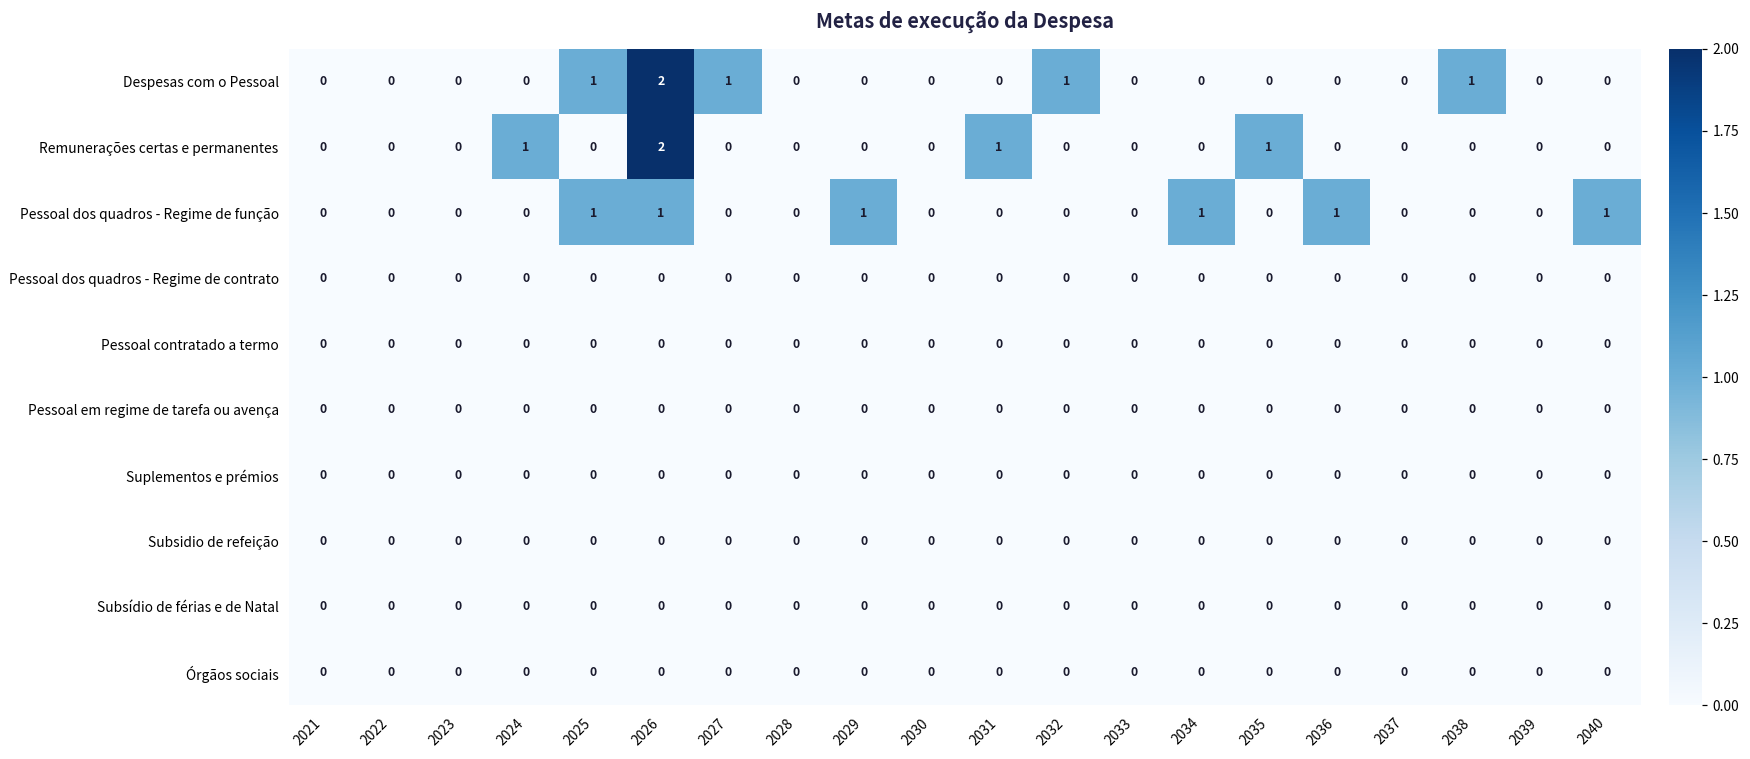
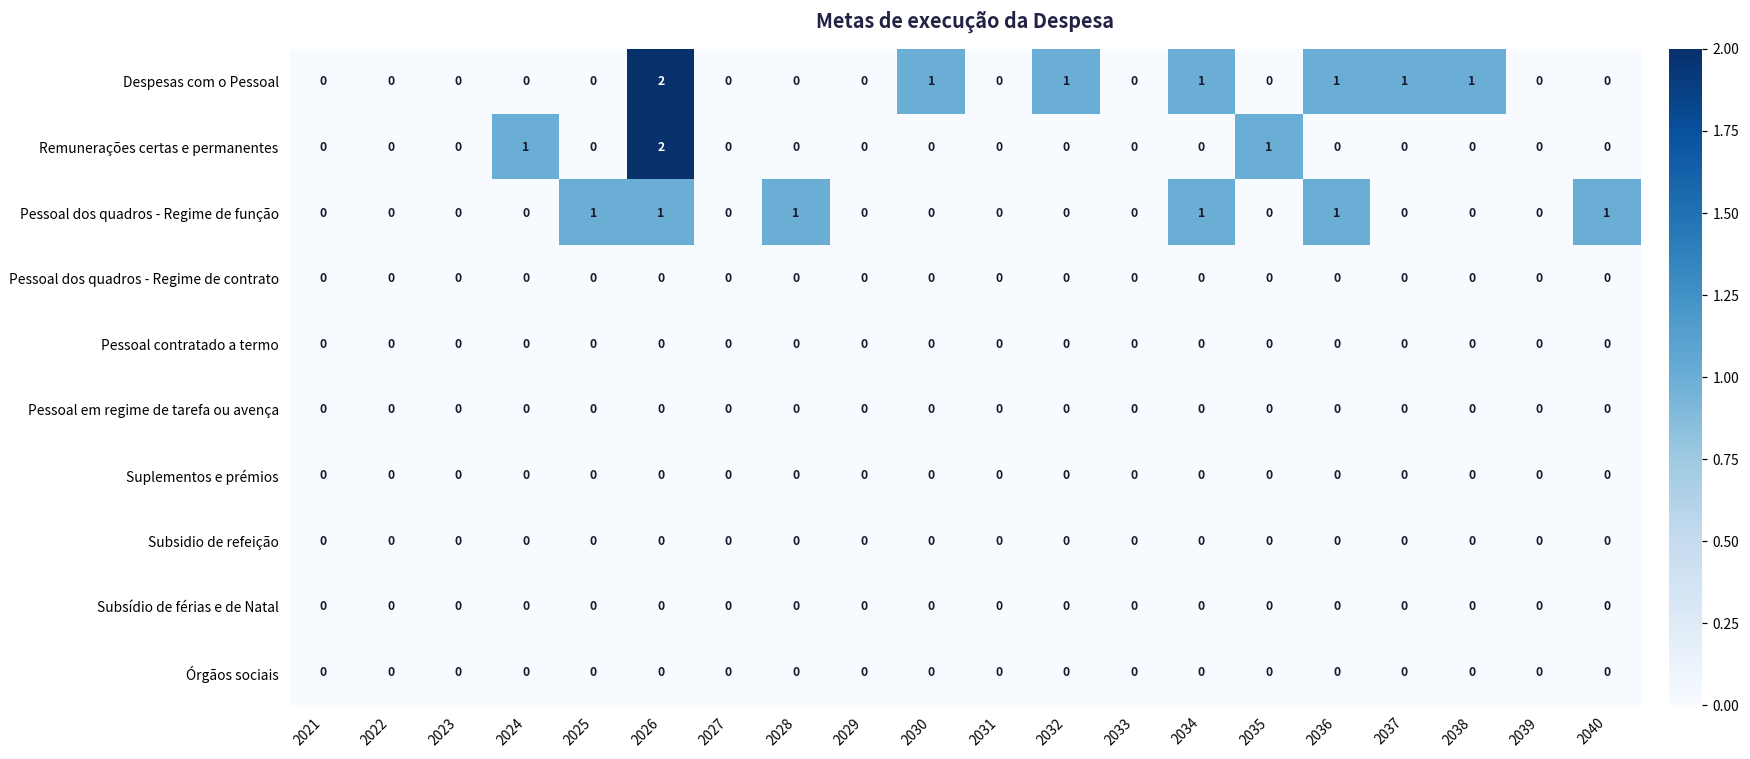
Despesas com o Pessoal, 2025: 1 -> 0
Despesas com o Pessoal, 2027: 1 -> 0
Despesas com o Pessoal, 2030: 0 -> 1
Despesas com o Pessoal, 2034: 0 -> 1
Despesas com o Pessoal, 2036: 0 -> 1
Despesas com o Pessoal, 2037: 0 -> 1
Remunerações certas e permanentes, 2031: 1 -> 0
Pessoal dos quadros - Regime de função, 2028: 0 -> 1
Pessoal dos quadros - Regime de função, 2029: 1 -> 0
